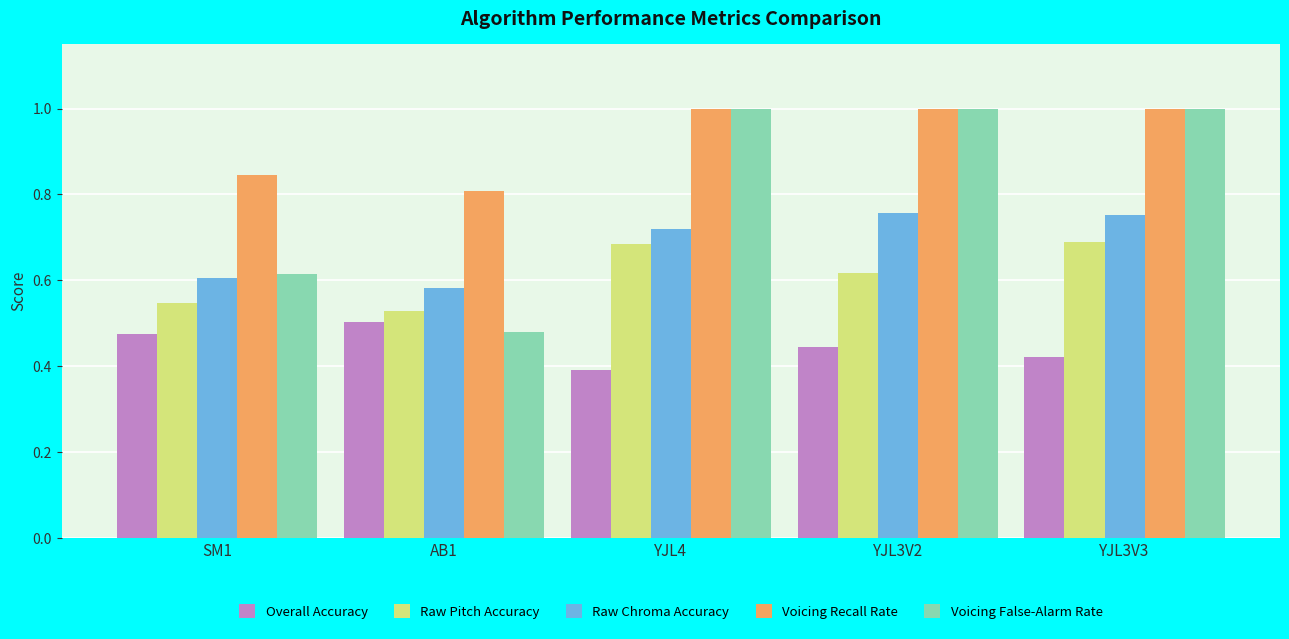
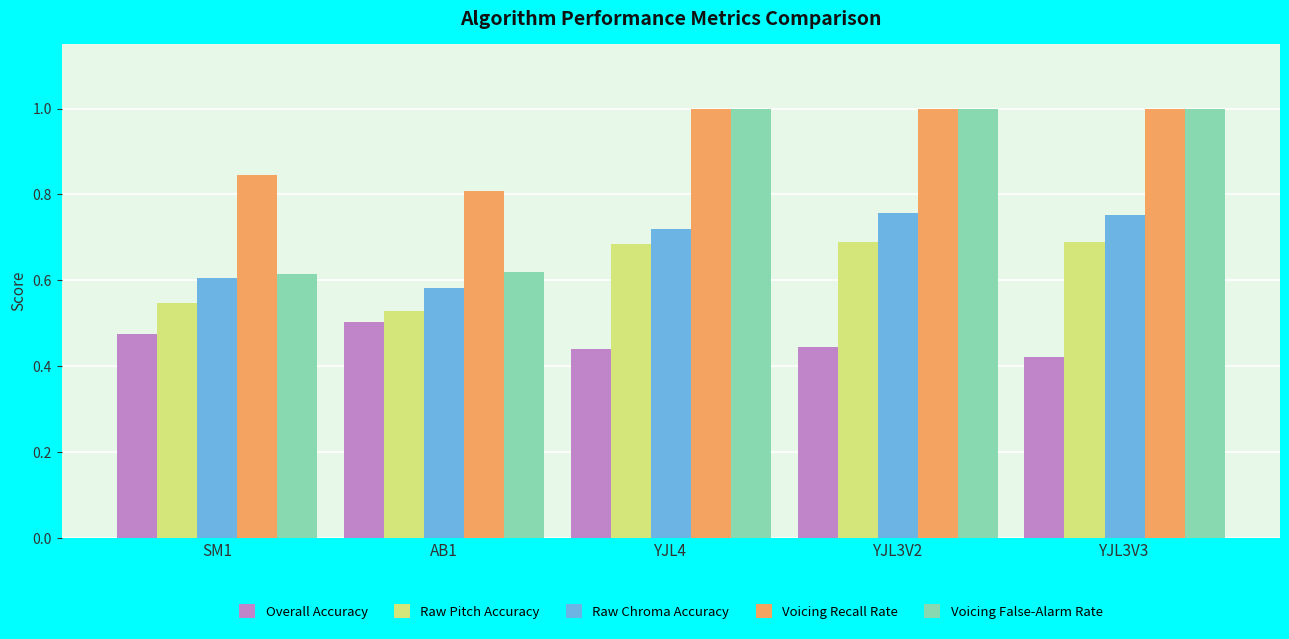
Voicing False-Alarm Rate, AB1: 0.48 -> 0.62
Overall Accuracy, YJL4: 0.39 -> 0.44
Raw Pitch Accuracy, YJL3V2: 0.62 -> 0.69
